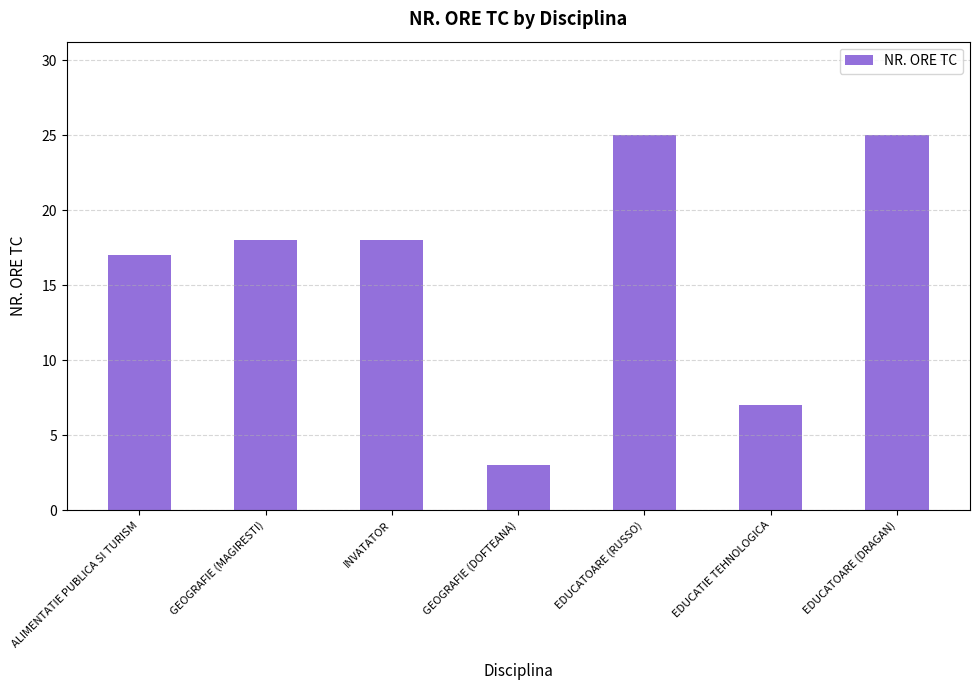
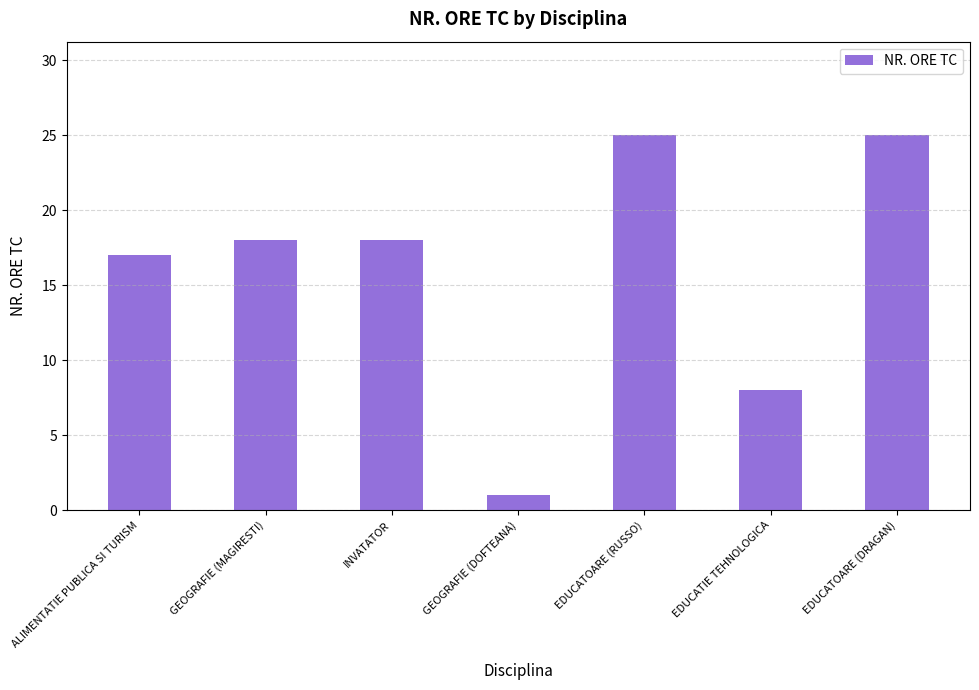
GEOGRAFIE (DOFTEANA): 3 -> 1
EDUCATIE TEHNOLOGICA: 7 -> 8
